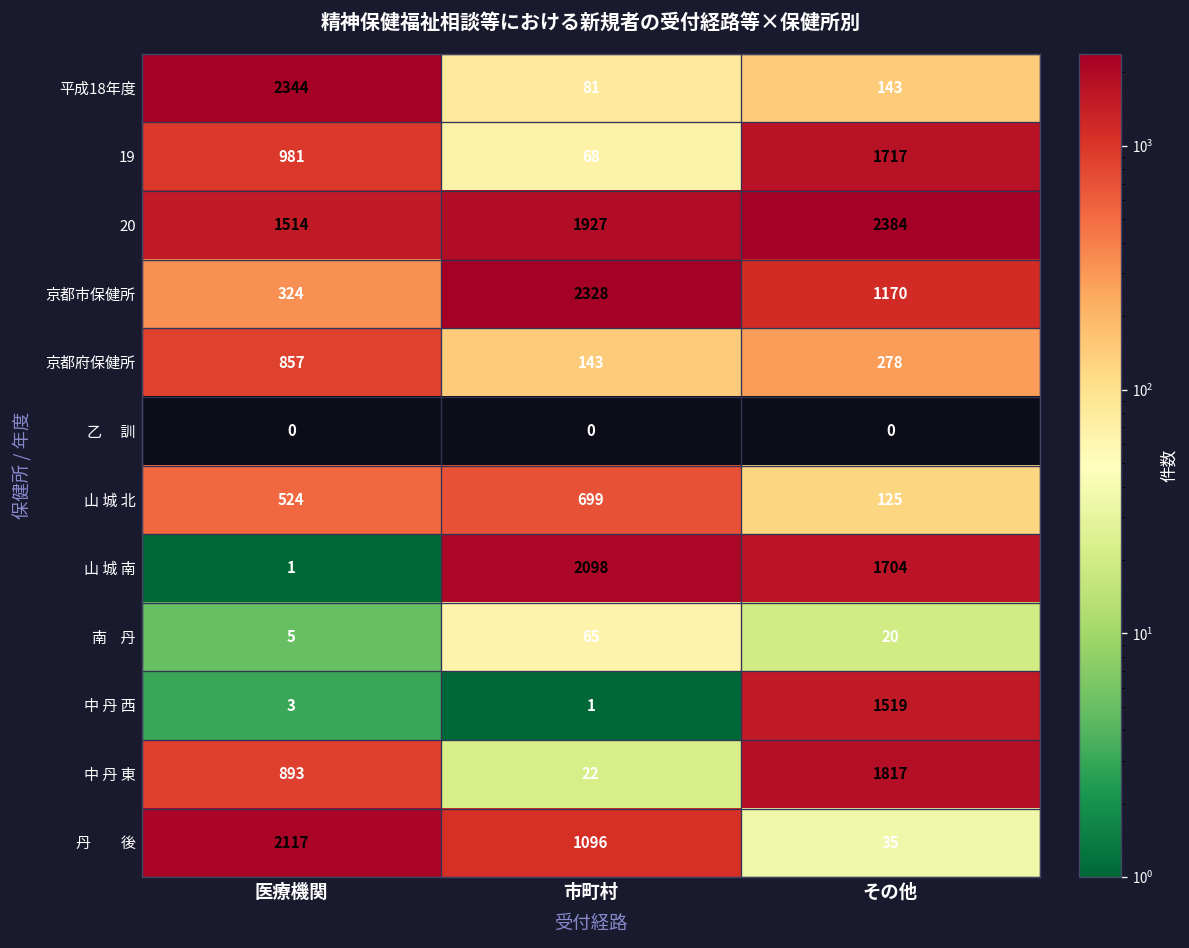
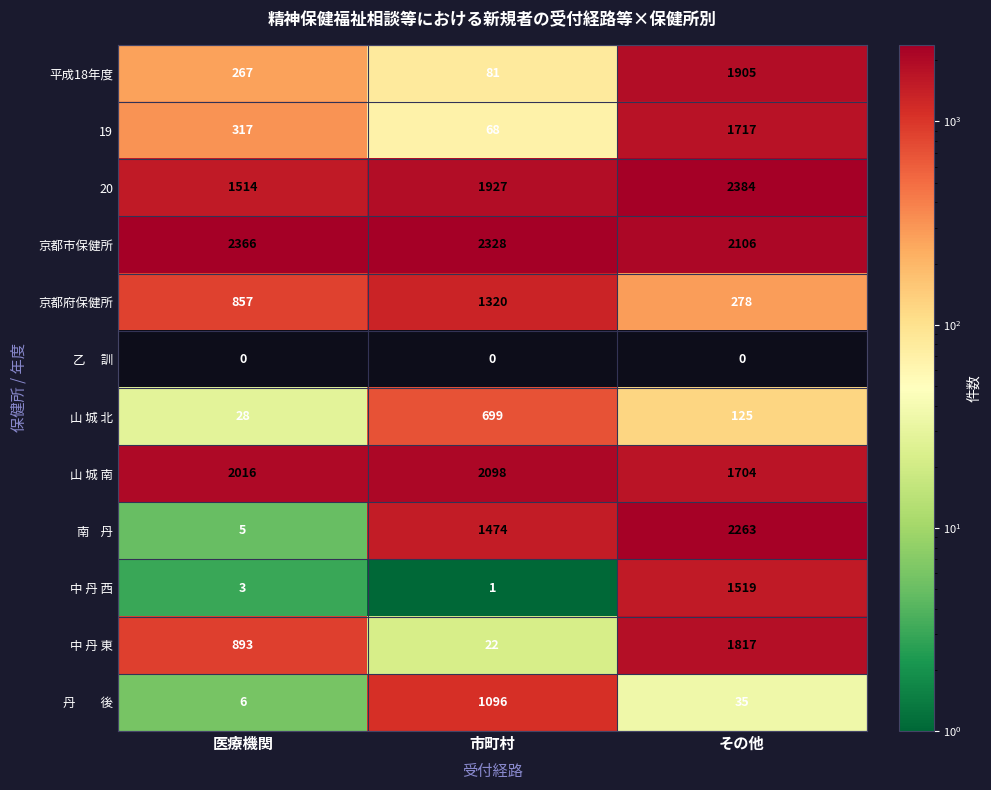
平成18年度, 医療機関: 2344 -> 267
平成18年度, その他: 143 -> 1905
19, 医療機関: 981 -> 317
京都市保健所, 医療機関: 324 -> 2366
京都市保健所, その他: 1170 -> 2106
京都府保健所, 市町村: 143 -> 1320
山 城 北, 医療機関: 524 -> 28
山 城 南, 医療機関: 1 -> 2016
南 丹, 市町村: 65 -> 1474
南 丹, その他: 20 -> 2263
丹 後, 医療機関: 2117 -> 6
